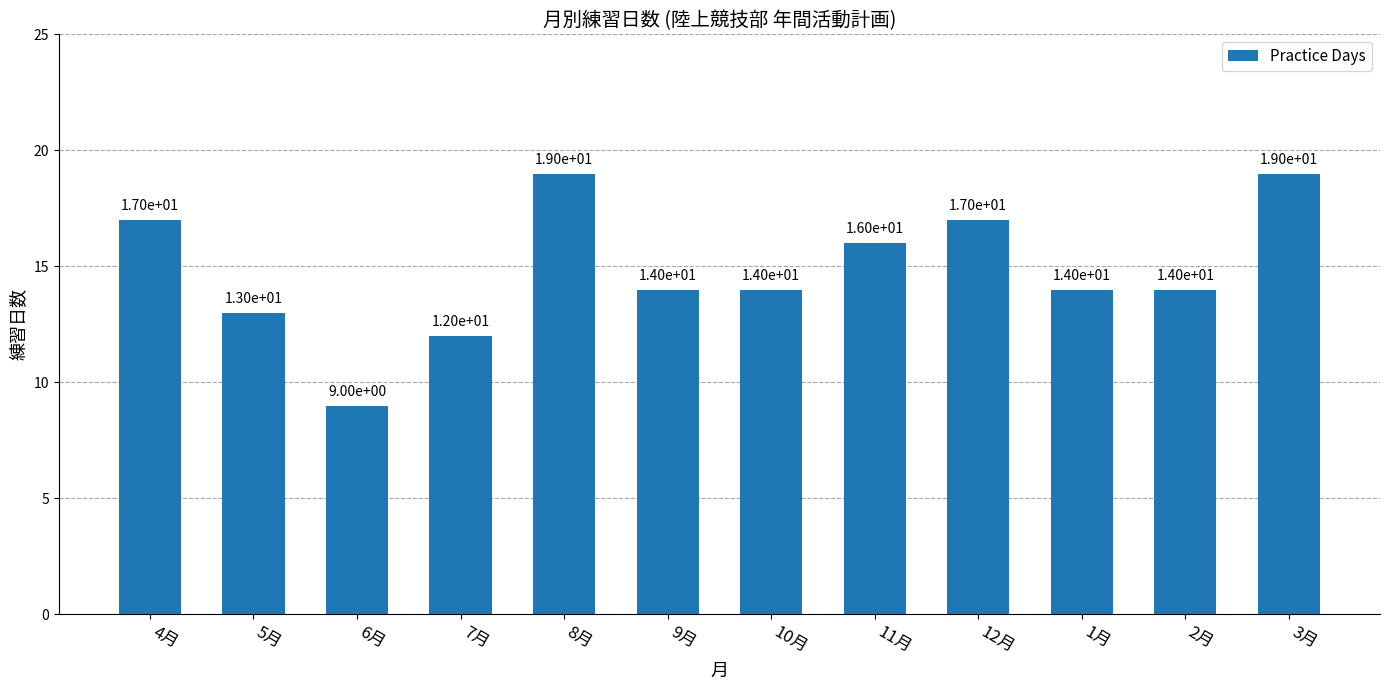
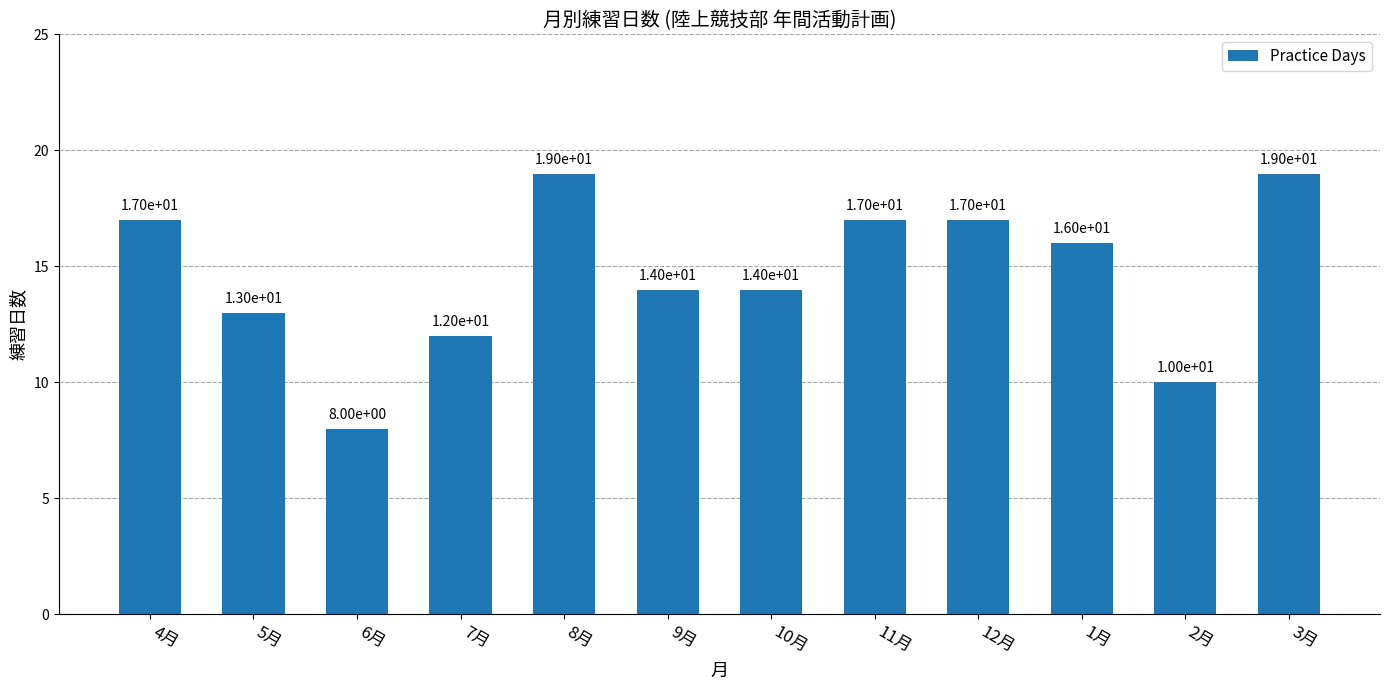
6月: 9.00e+00 -> 8.00e+00
11月: 1.60e+01 -> 1.70e+01
1月: 1.40e+01 -> 1.60e+01
2月: 1.40e+01 -> 1.00e+01
